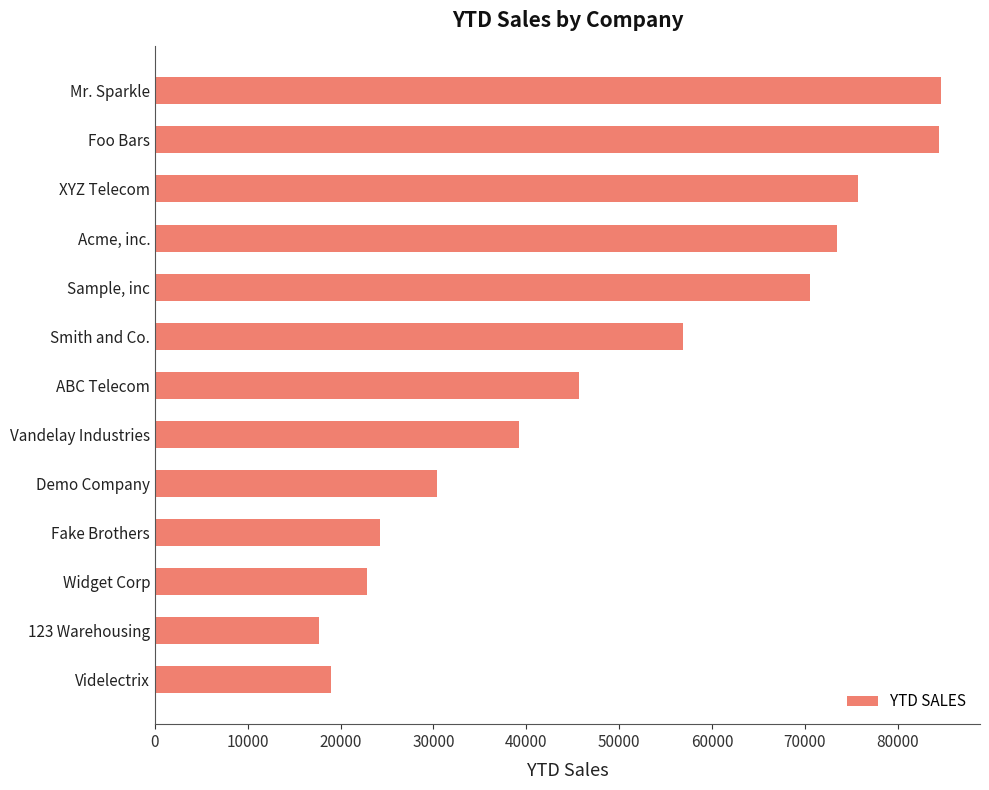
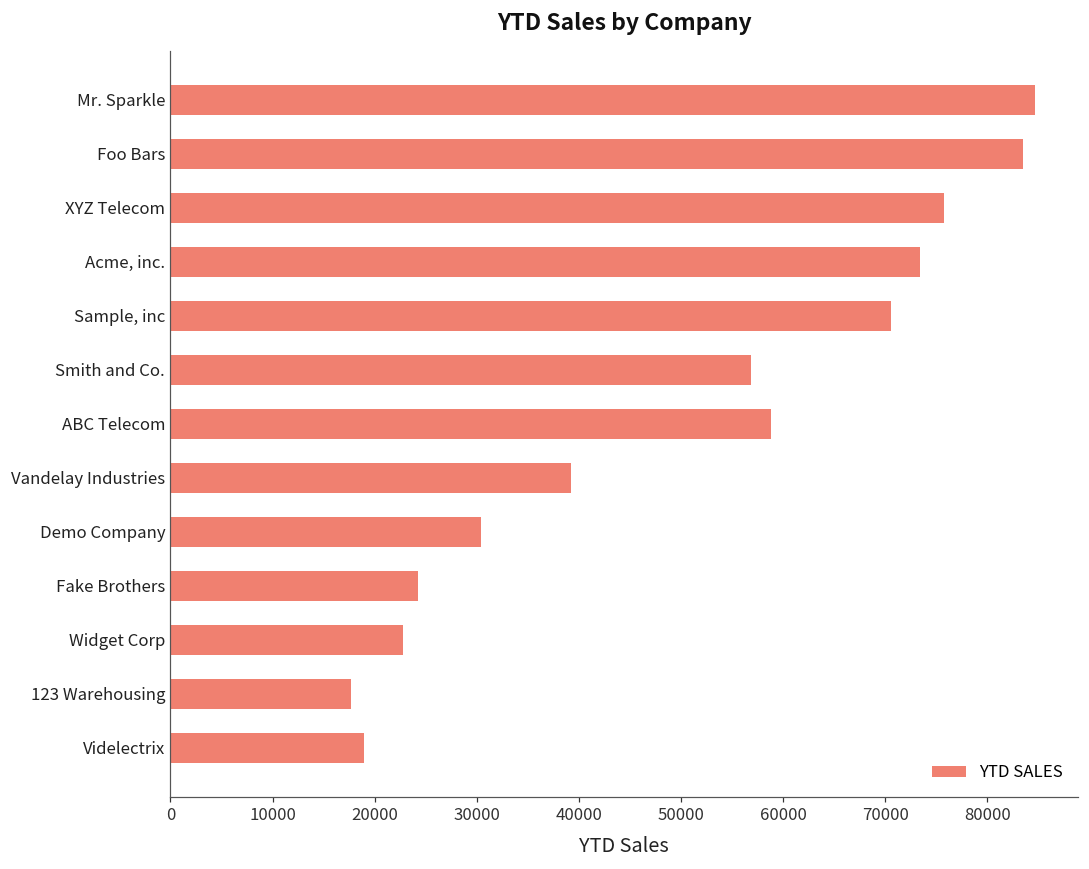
Foo Bars: 84000 -> 83000
ABC Telecom: 46000 -> 59000
